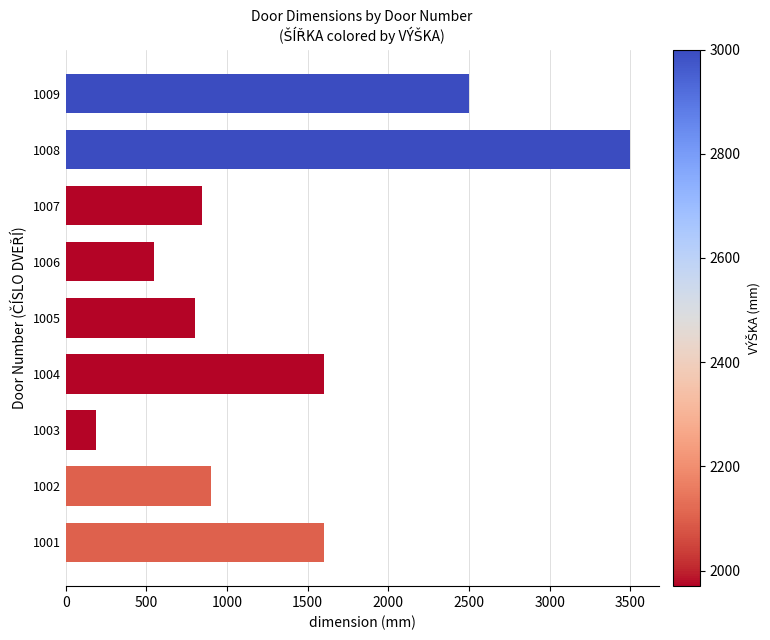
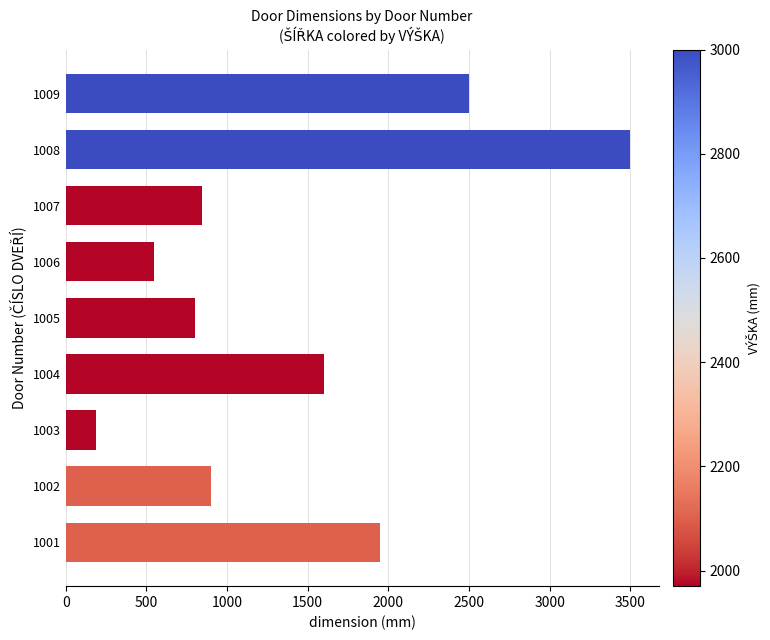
1001: 1600 -> 1950
